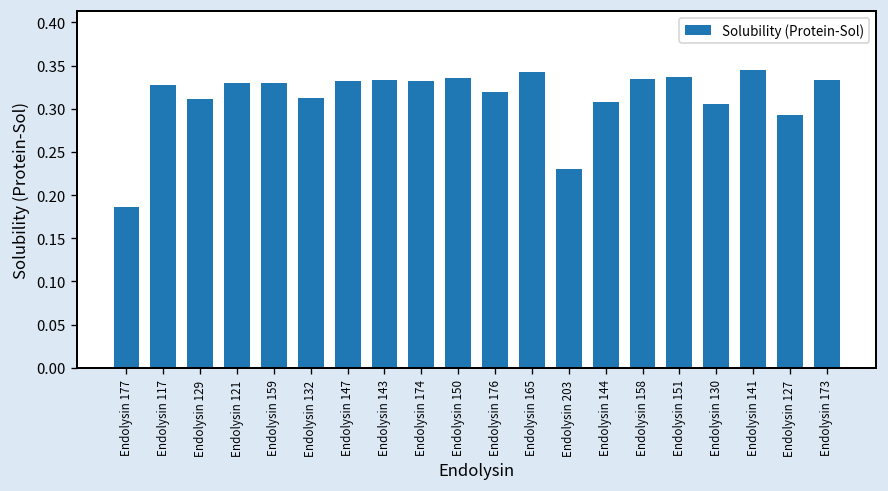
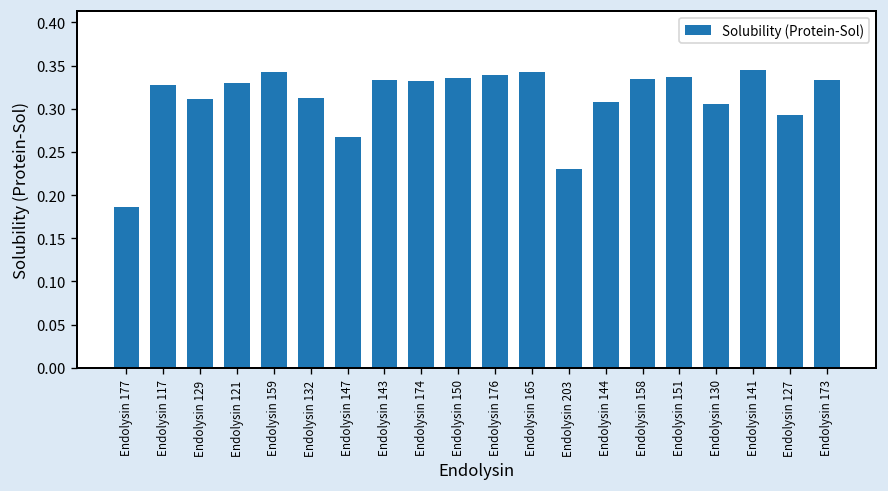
Endolysin 159: 0.33 -> 0.34
Endolysin 147: 0.33 -> 0.27
Endolysin 176: 0.32 -> 0.34
